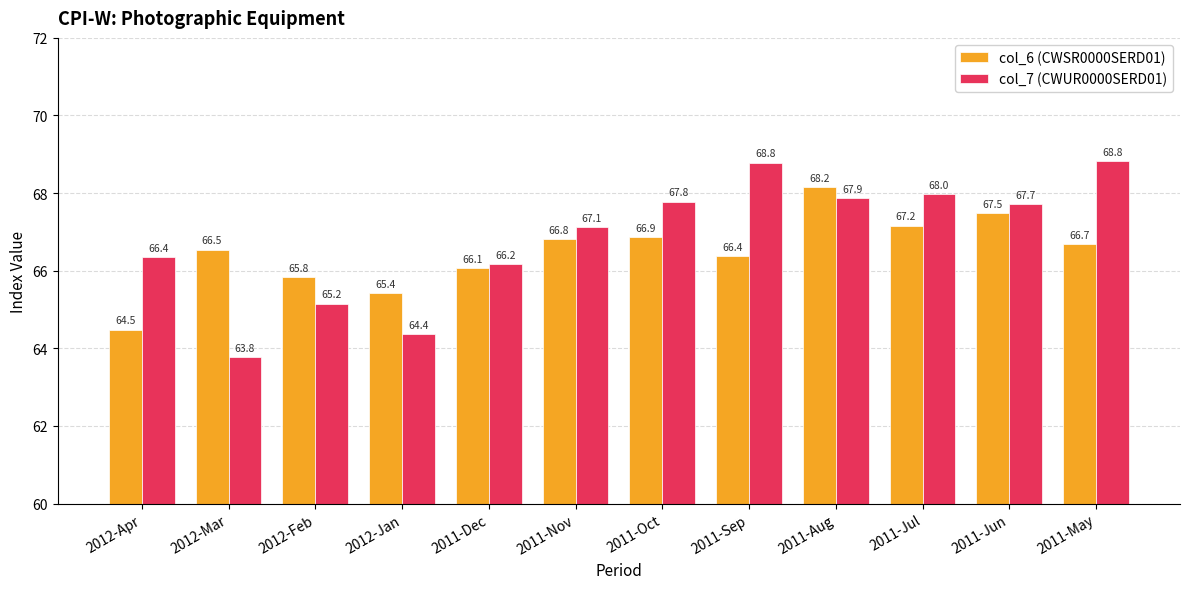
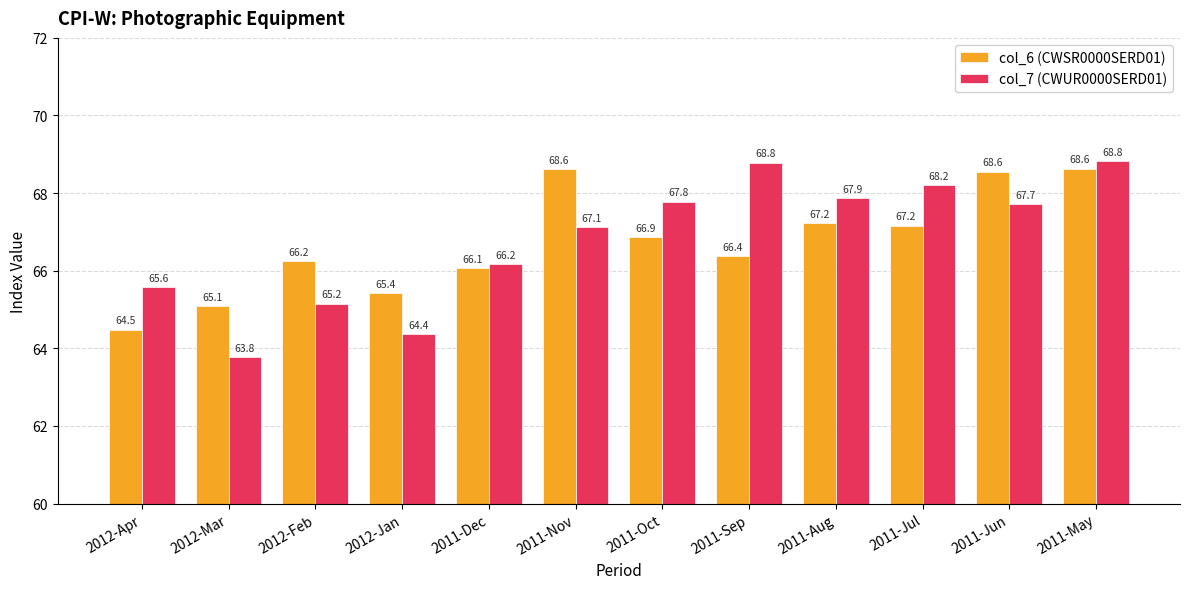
col_7 (CWUR0000SERD01), 2012-Apr: 66.4 -> 65.6
col_6 (CWSR0000SERD01), 2012-Mar: 66.5 -> 65.1
col_6 (CWSR0000SERD01), 2012-Feb: 65.8 -> 66.2
col_6 (CWSR0000SERD01), 2011-Nov: 66.8 -> 68.6
col_6 (CWSR0000SERD01), 2011-Aug: 68.2 -> 67.2
col_7 (CWUR0000SERD01), 2011-Jul: 68.0 -> 68.2
col_6 (CWSR0000SERD01), 2011-Jun: 67.5 -> 68.6
col_6 (CWSR0000SERD01), 2011-May: 66.7 -> 68.6
